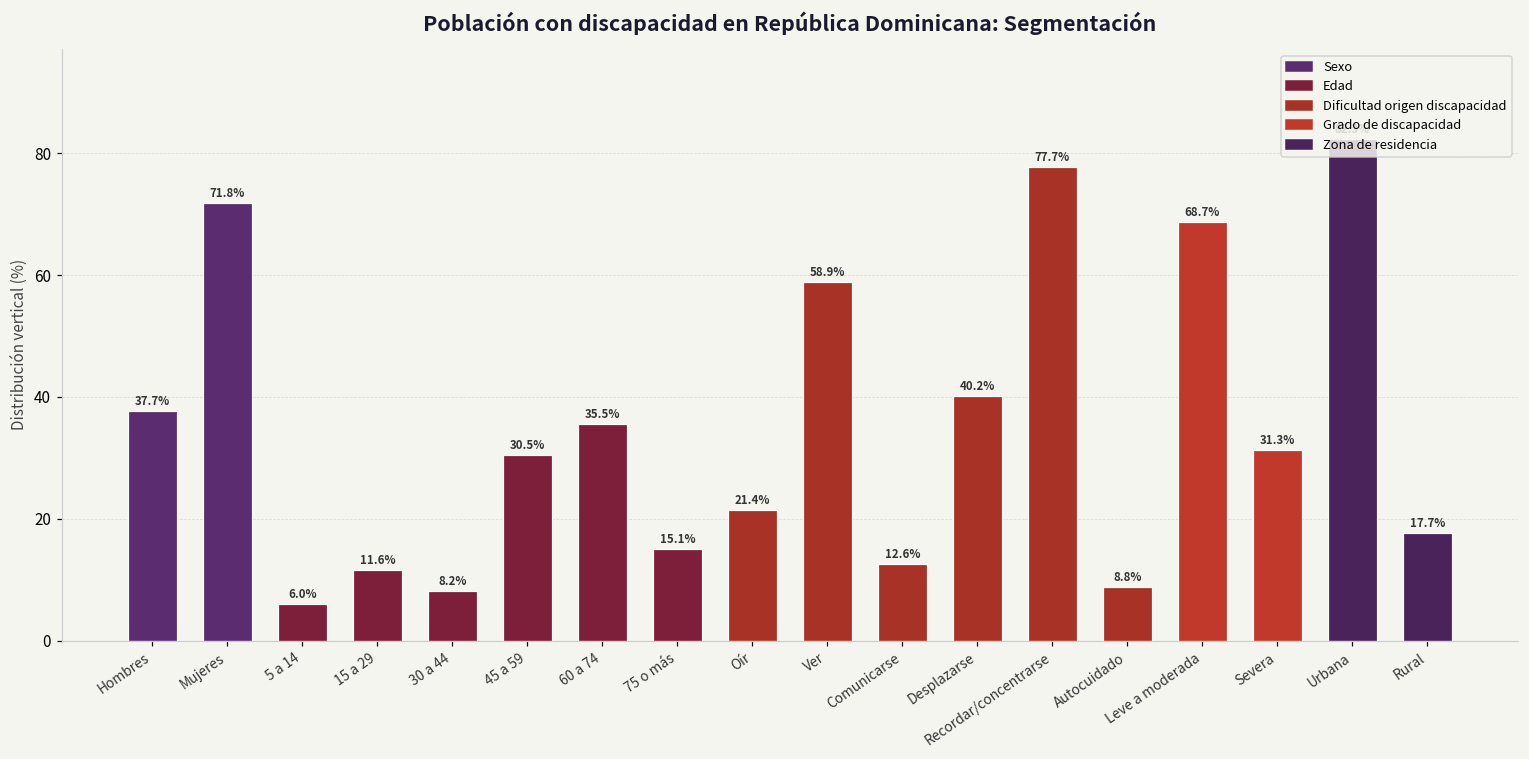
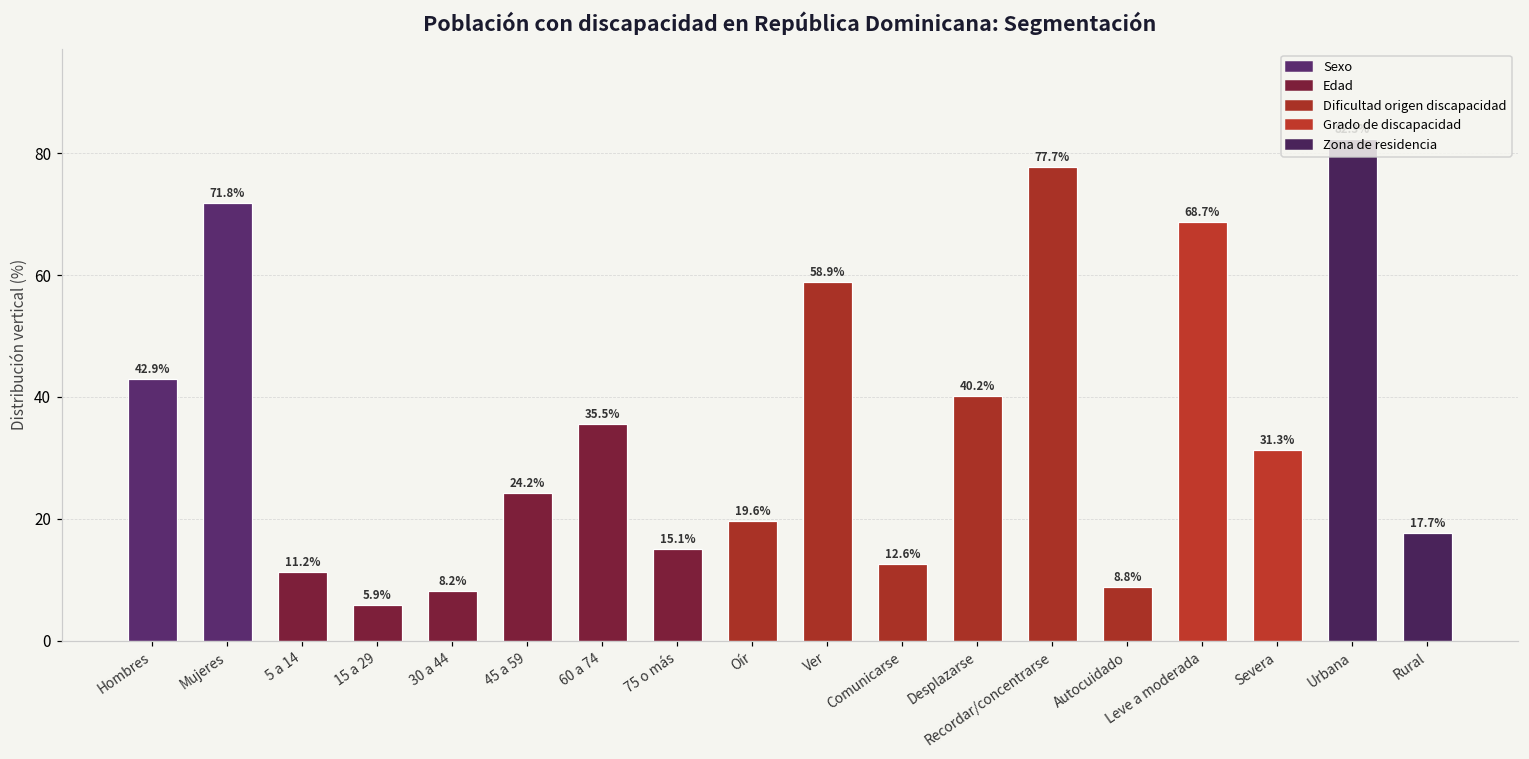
Hombres: 37.7% -> 42.9%
5 a 14: 6.0% -> 11.2%
15 a 29: 11.6% -> 5.9%
45 a 59: 30.5% -> 24.2%
Oír: 21.4% -> 19.6%
